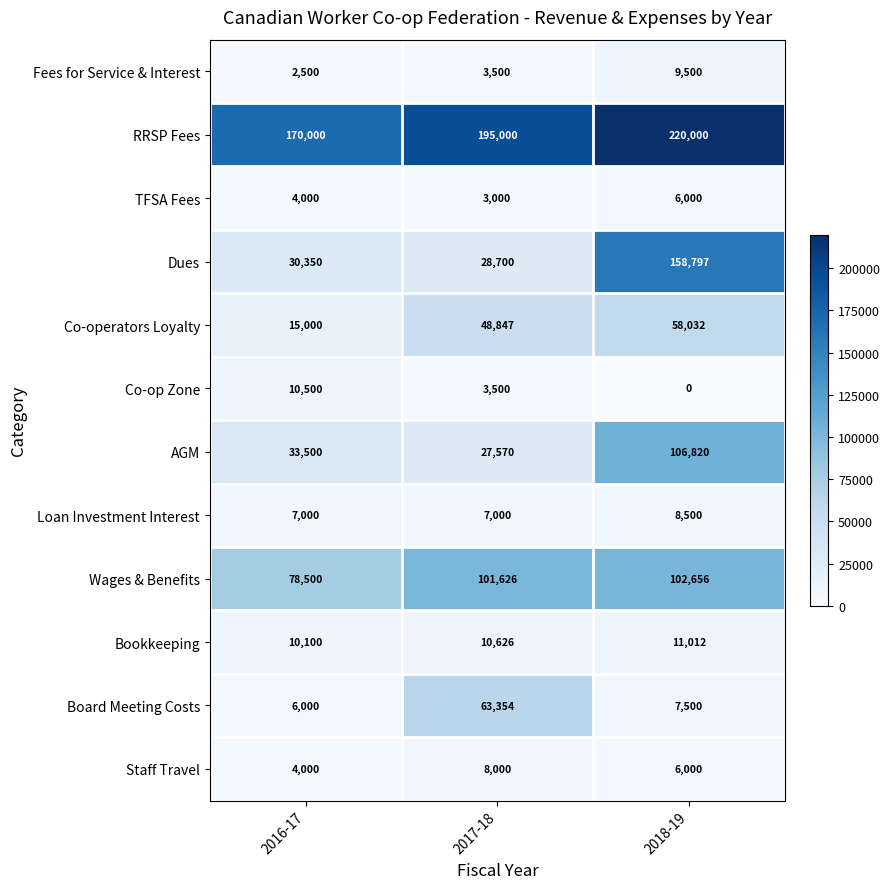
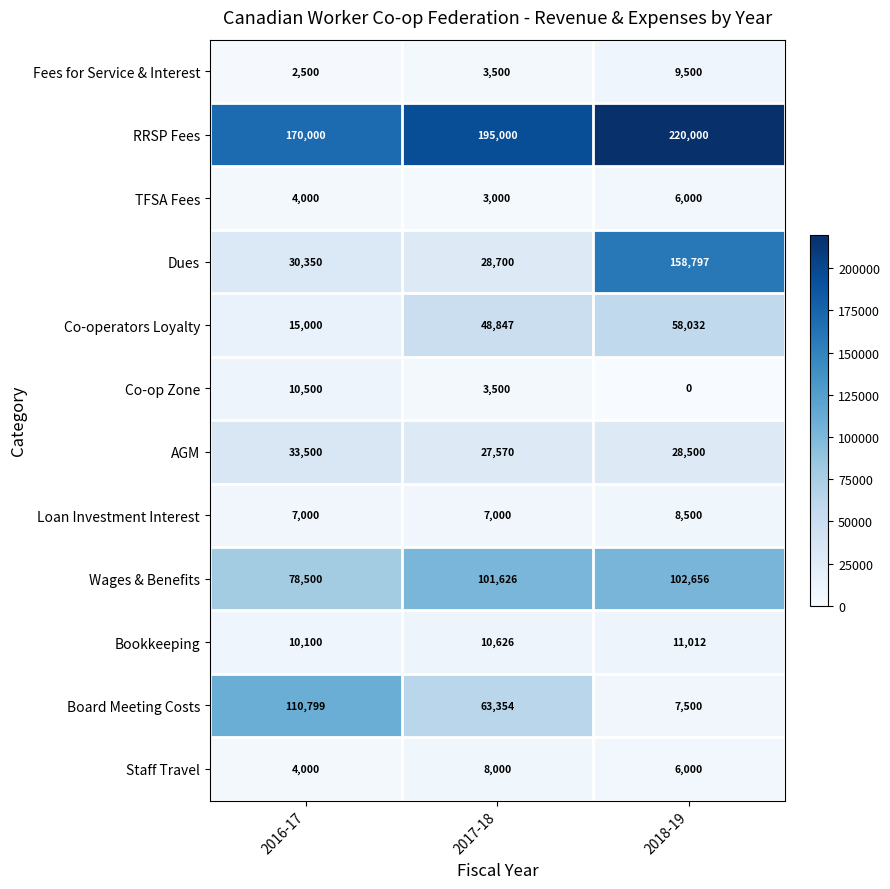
AGM, 2018-19: 106,820 -> 28,500
Board Meeting Costs, 2016-17: 6,000 -> 110,799
